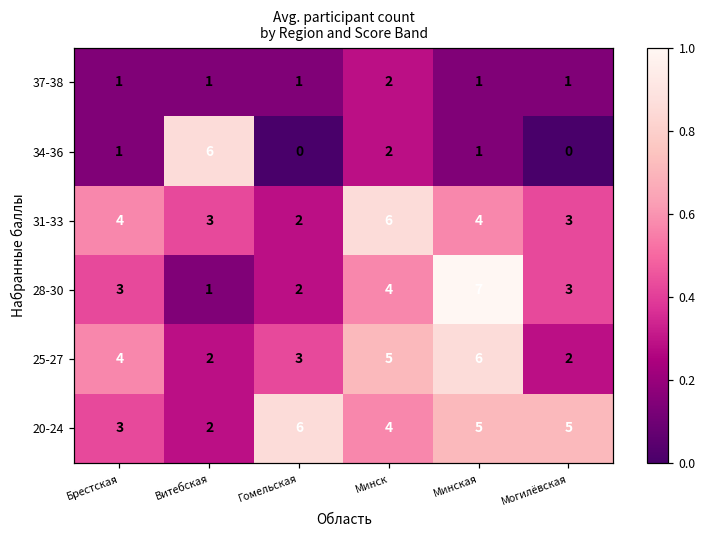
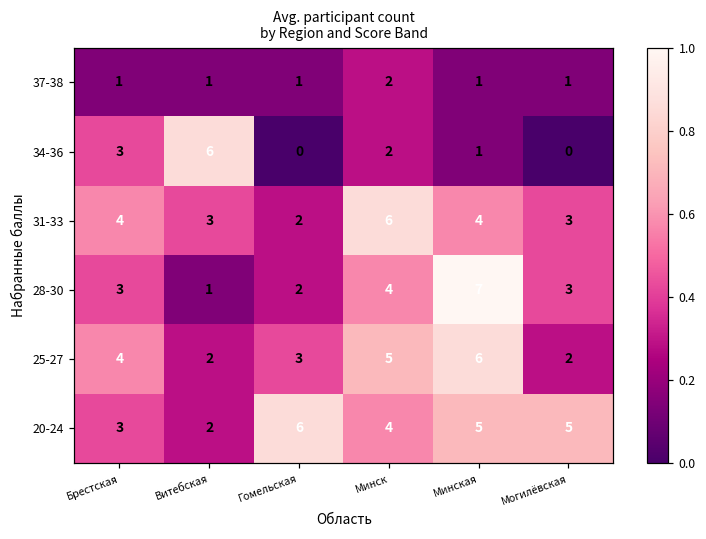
34-36, Брестская: 1 -> 3
